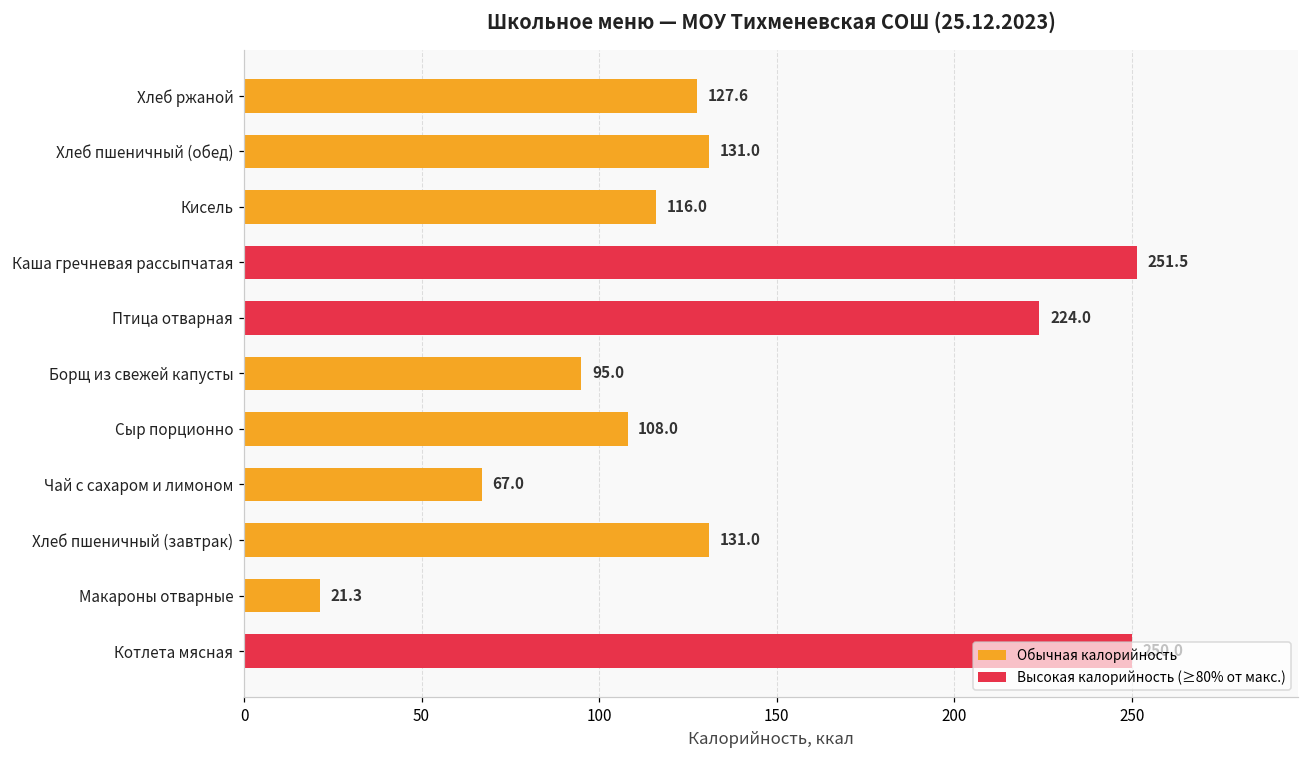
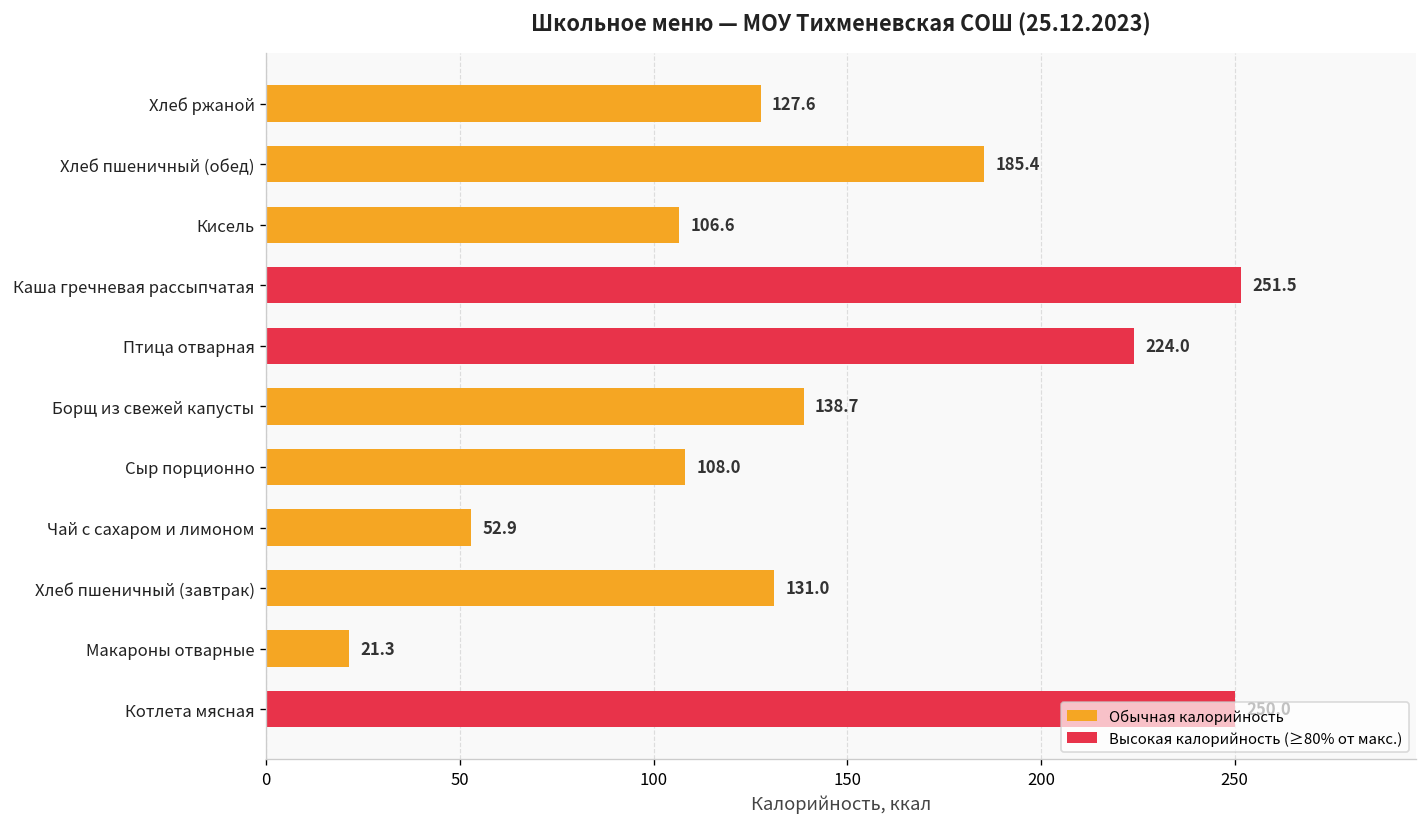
Хлеб пшеничный (обед): 131.0 -> 185.4
Кисель: 116.0 -> 106.6
Борщ из свежей капусты: 95.0 -> 138.7
Чай с сахаром и лимоном: 67.0 -> 52.9
